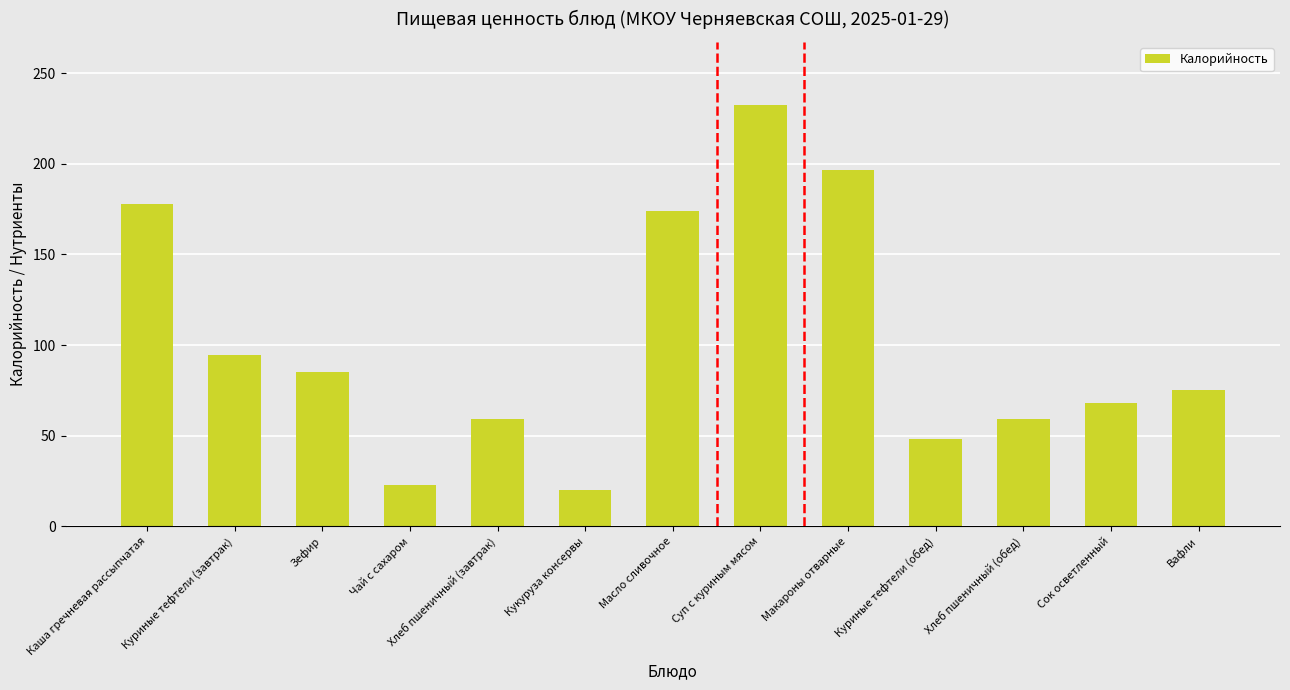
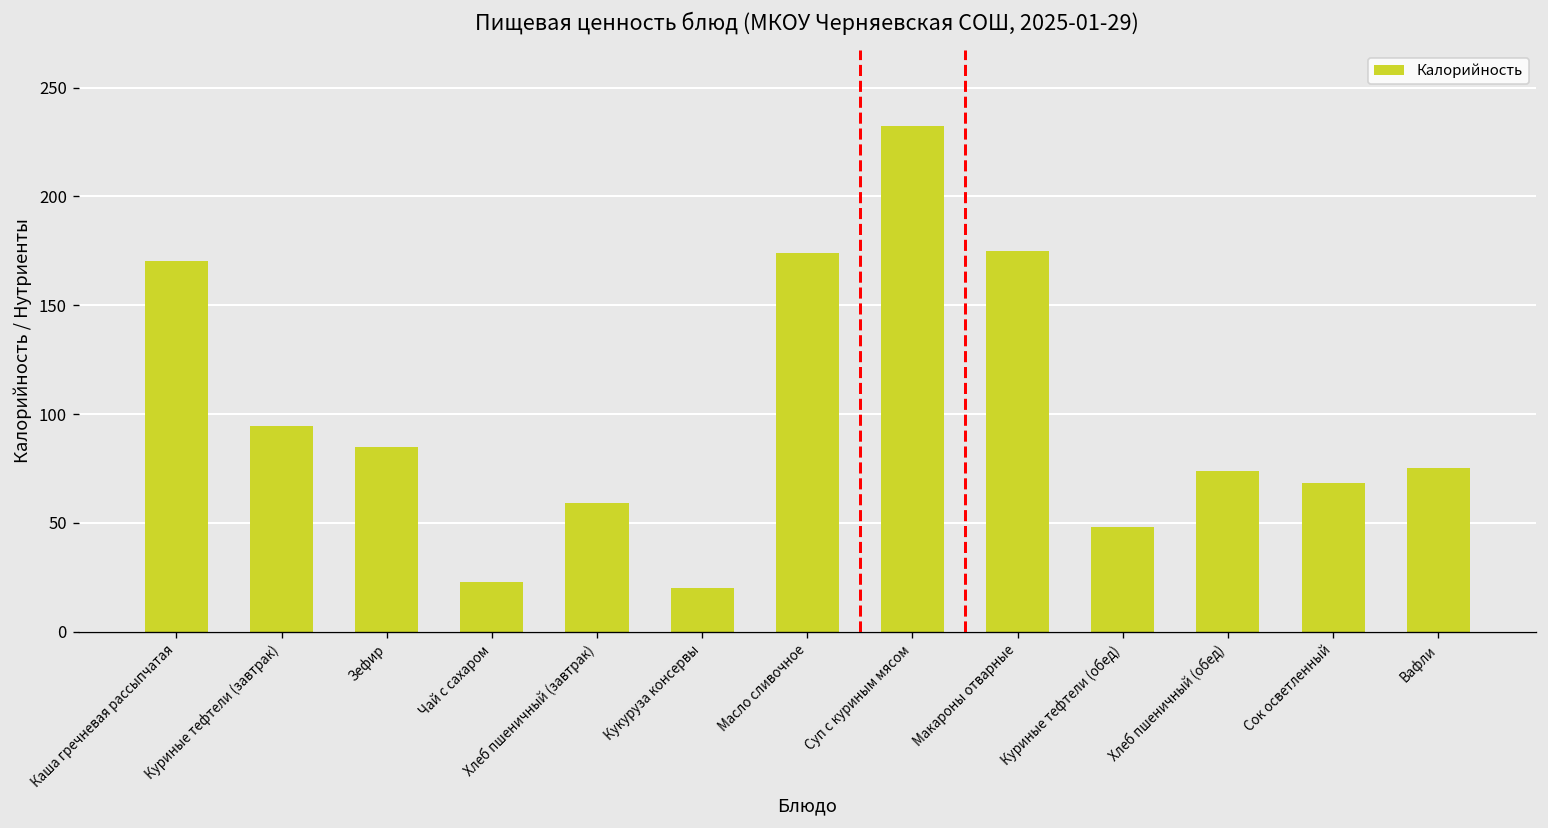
Каша гречневая рассыпчатая: 178 -> 170
Макароны отварные: 196 -> 175
Хлеб пшеничный (обед): 59 -> 74
